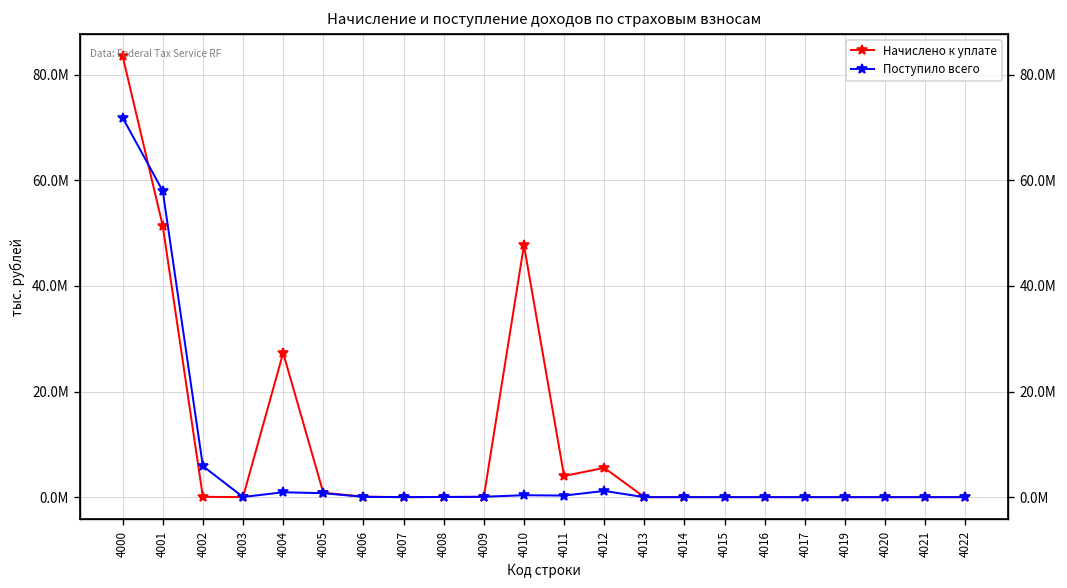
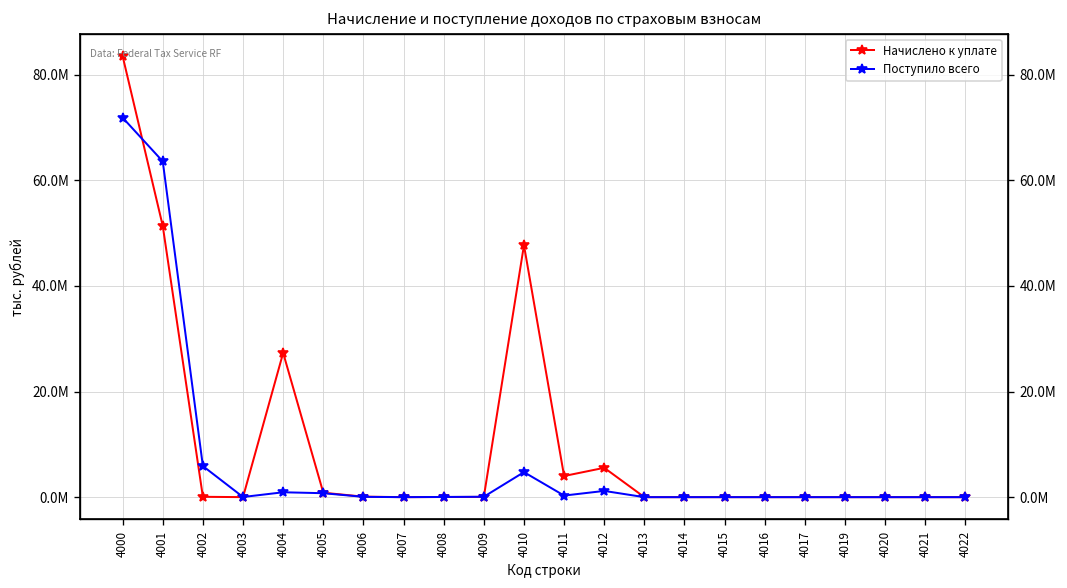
Поступило всего, 4001: 58000000 -> 64000000
Поступило всего, 4010: 0 -> 5000000
